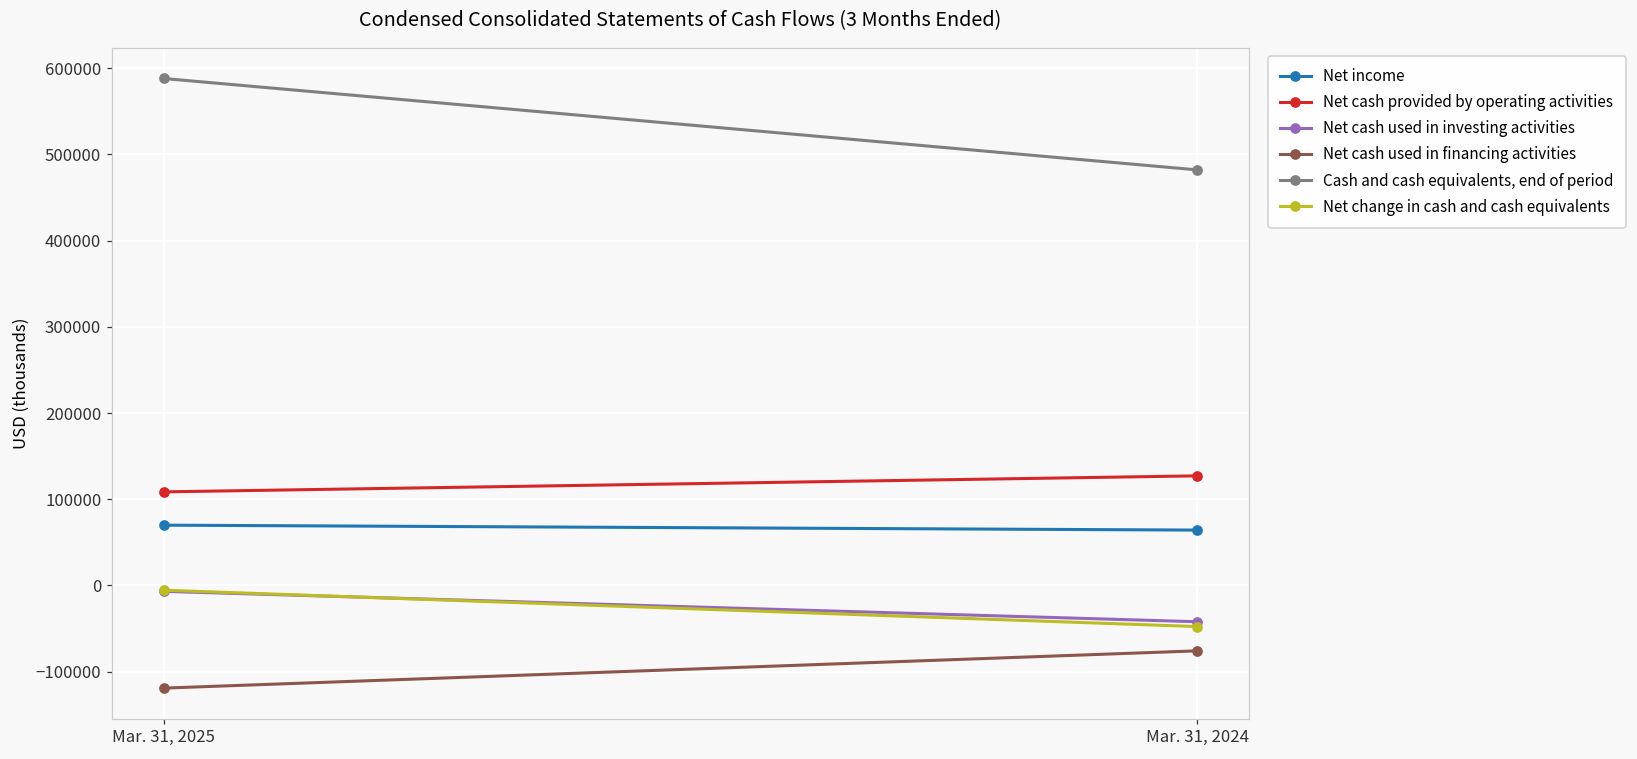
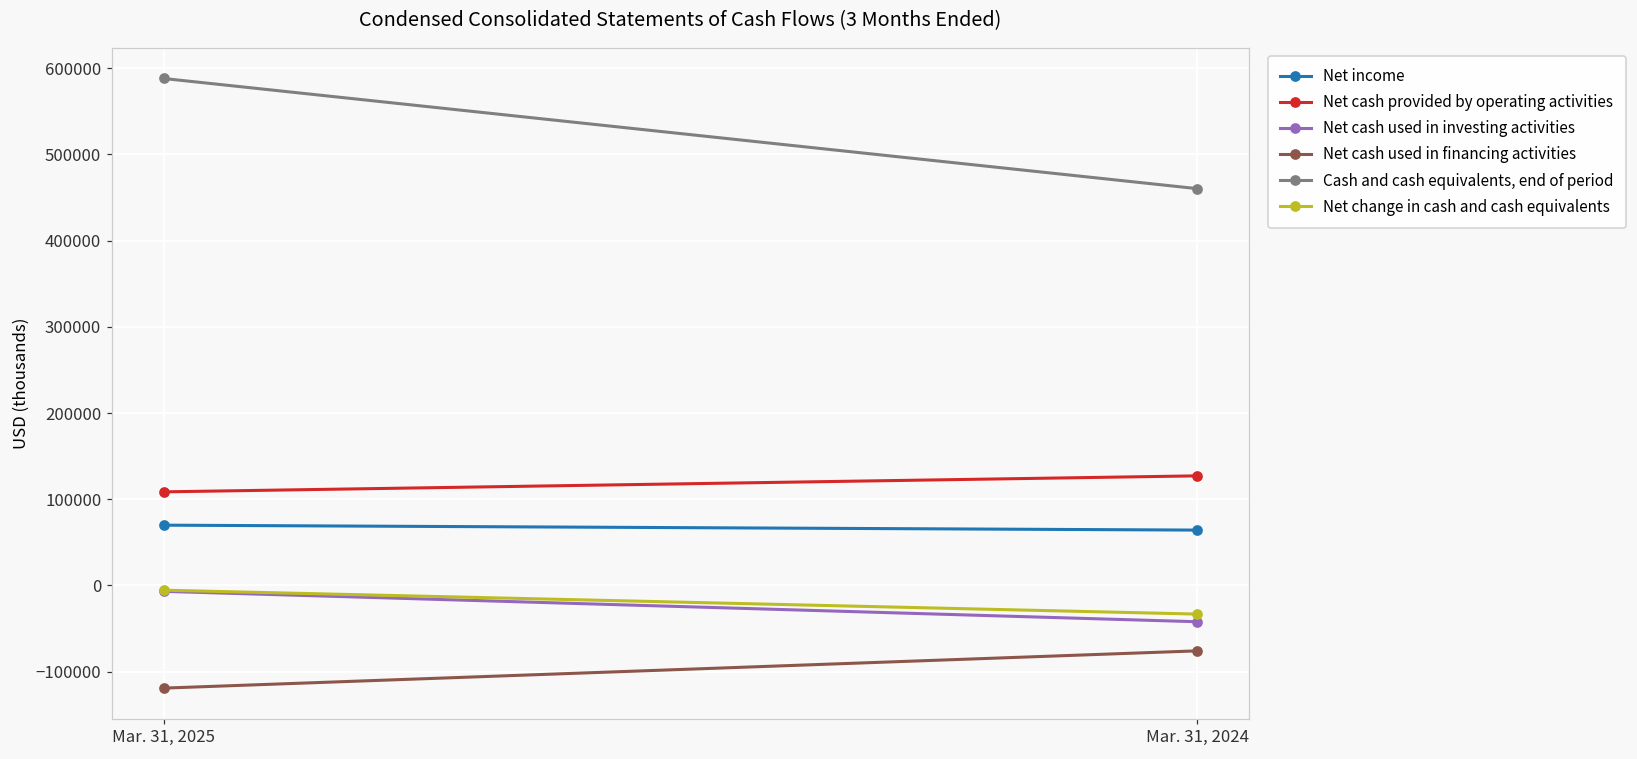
Cash and cash equivalents, end of period, Mar. 31, 2024: 480000 -> 460000
Net change in cash and cash equivalents, Mar. 31, 2024: -50000 -> -30000
